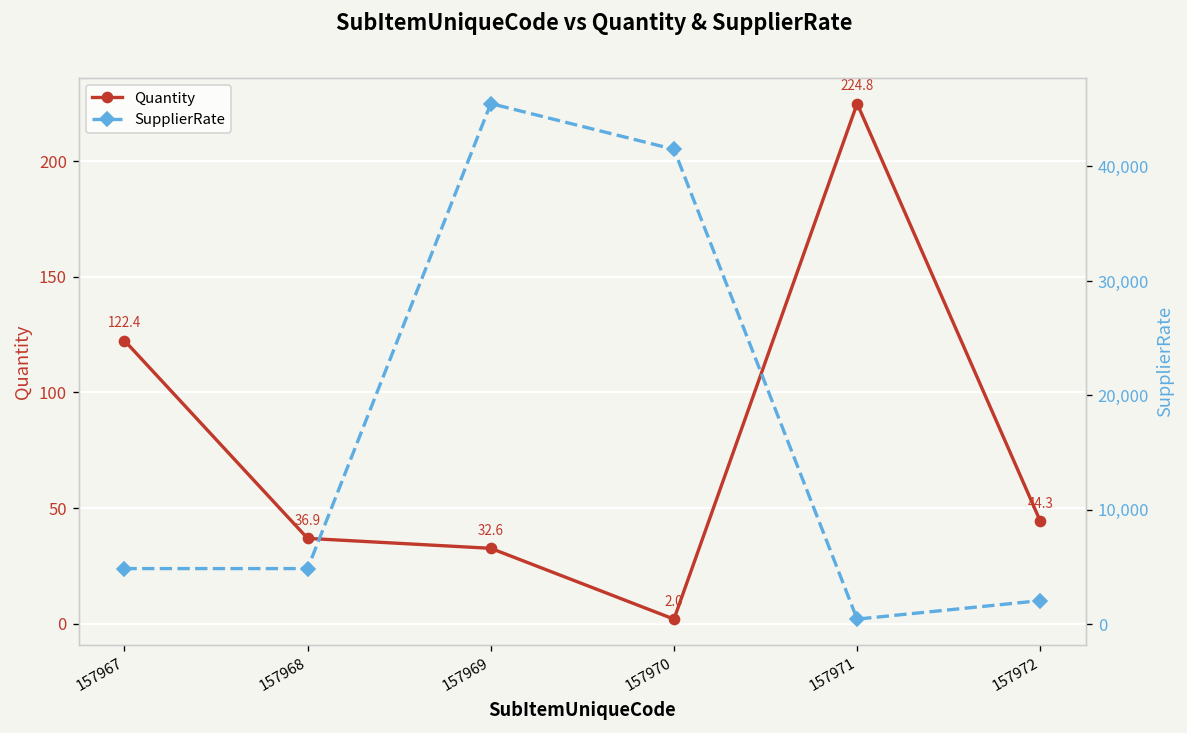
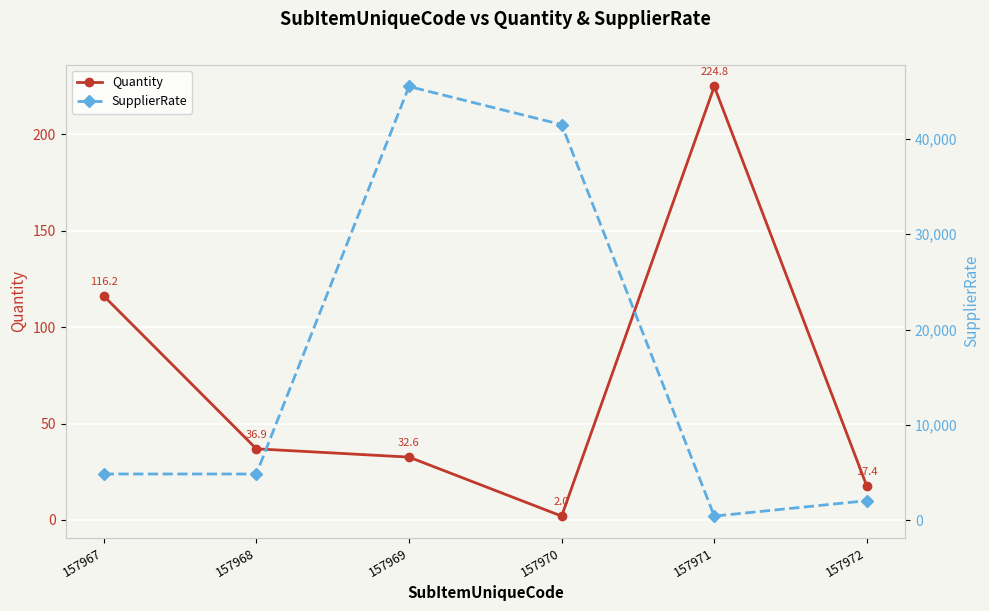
Quantity, 157967: 122.4 -> 116.2
Quantity, 157972: 44.3 -> 17.4
